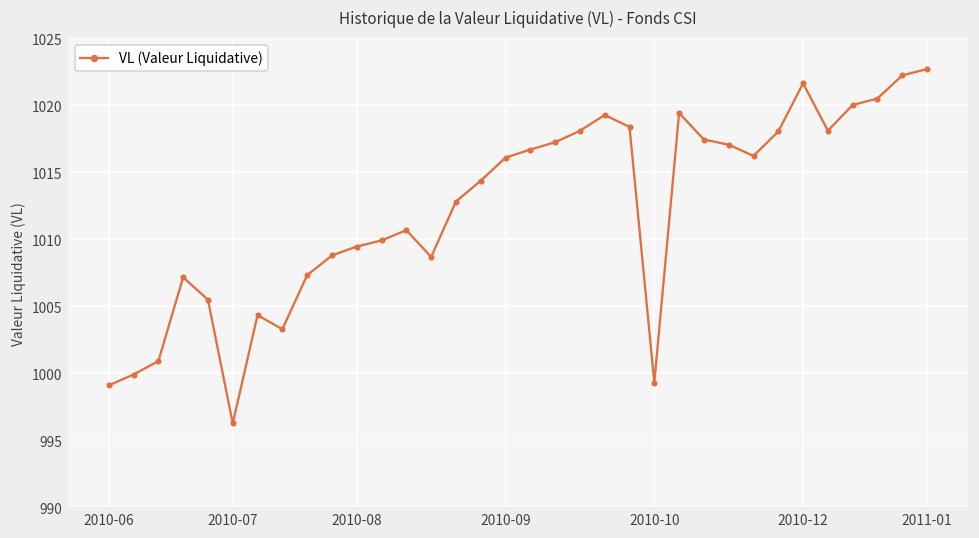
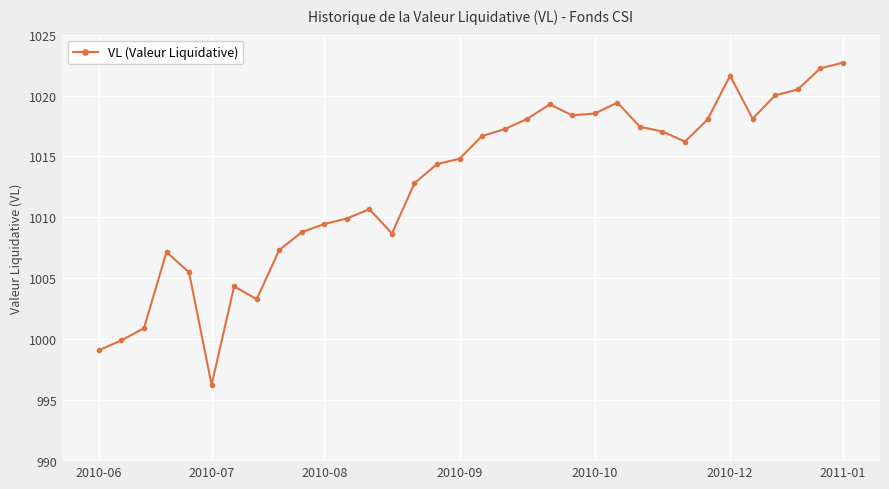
2010-09: 1016.1 -> 1014.8
2010-10: 999.3 -> 1018.5
